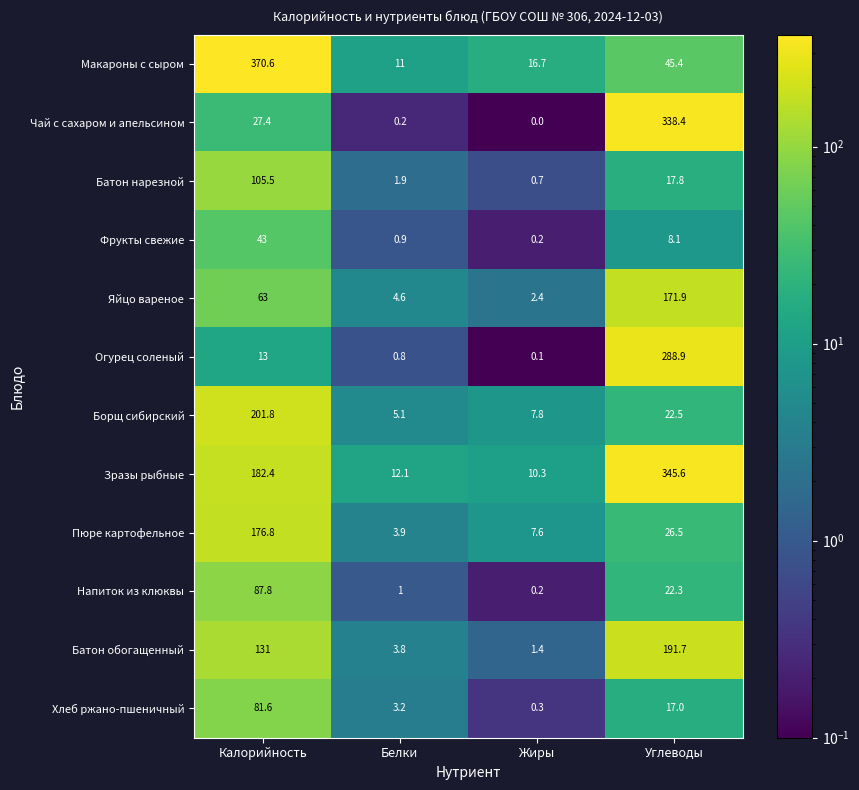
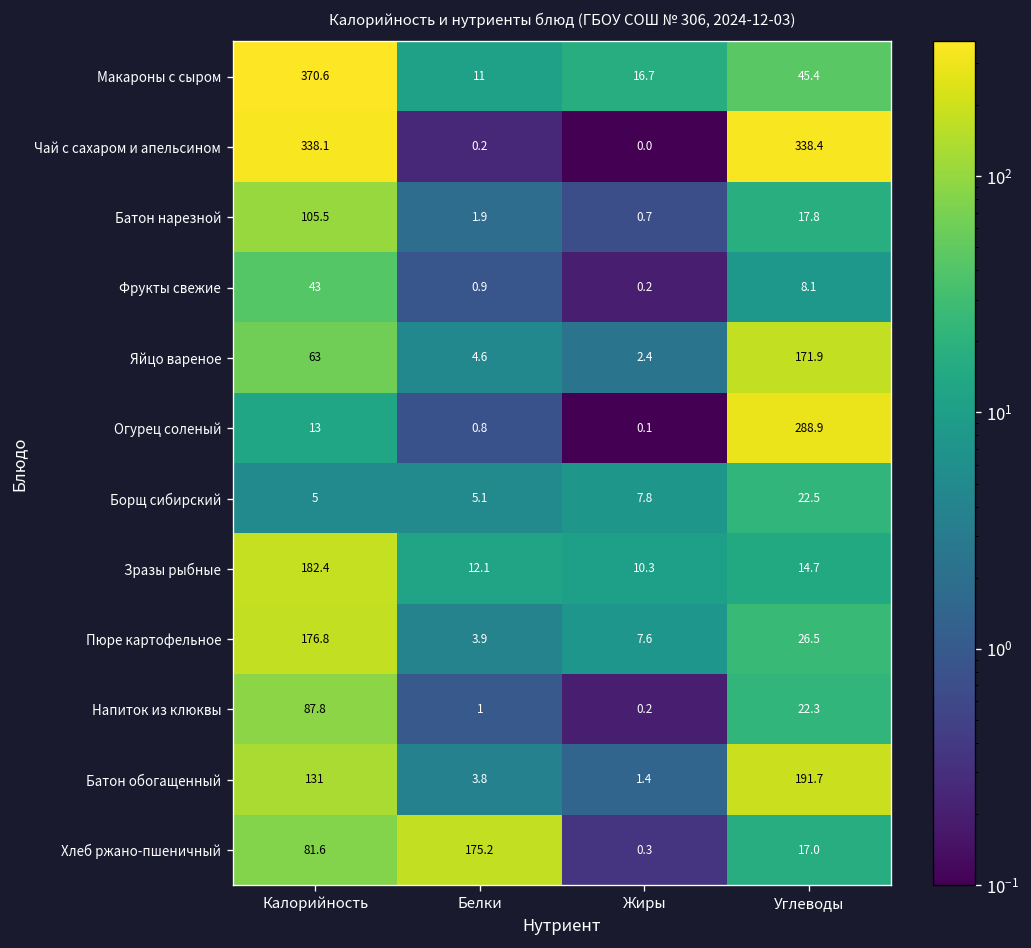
Чай с сахаром и апельсином, Калорийность: 27.4 -> 338.1
Борщ сибирский, Калорийность: 201.8 -> 5
Зразы рыбные, Углеводы: 345.6 -> 14.7
Хлеб ржано-пшеничный, Белки: 3.2 -> 175.2
